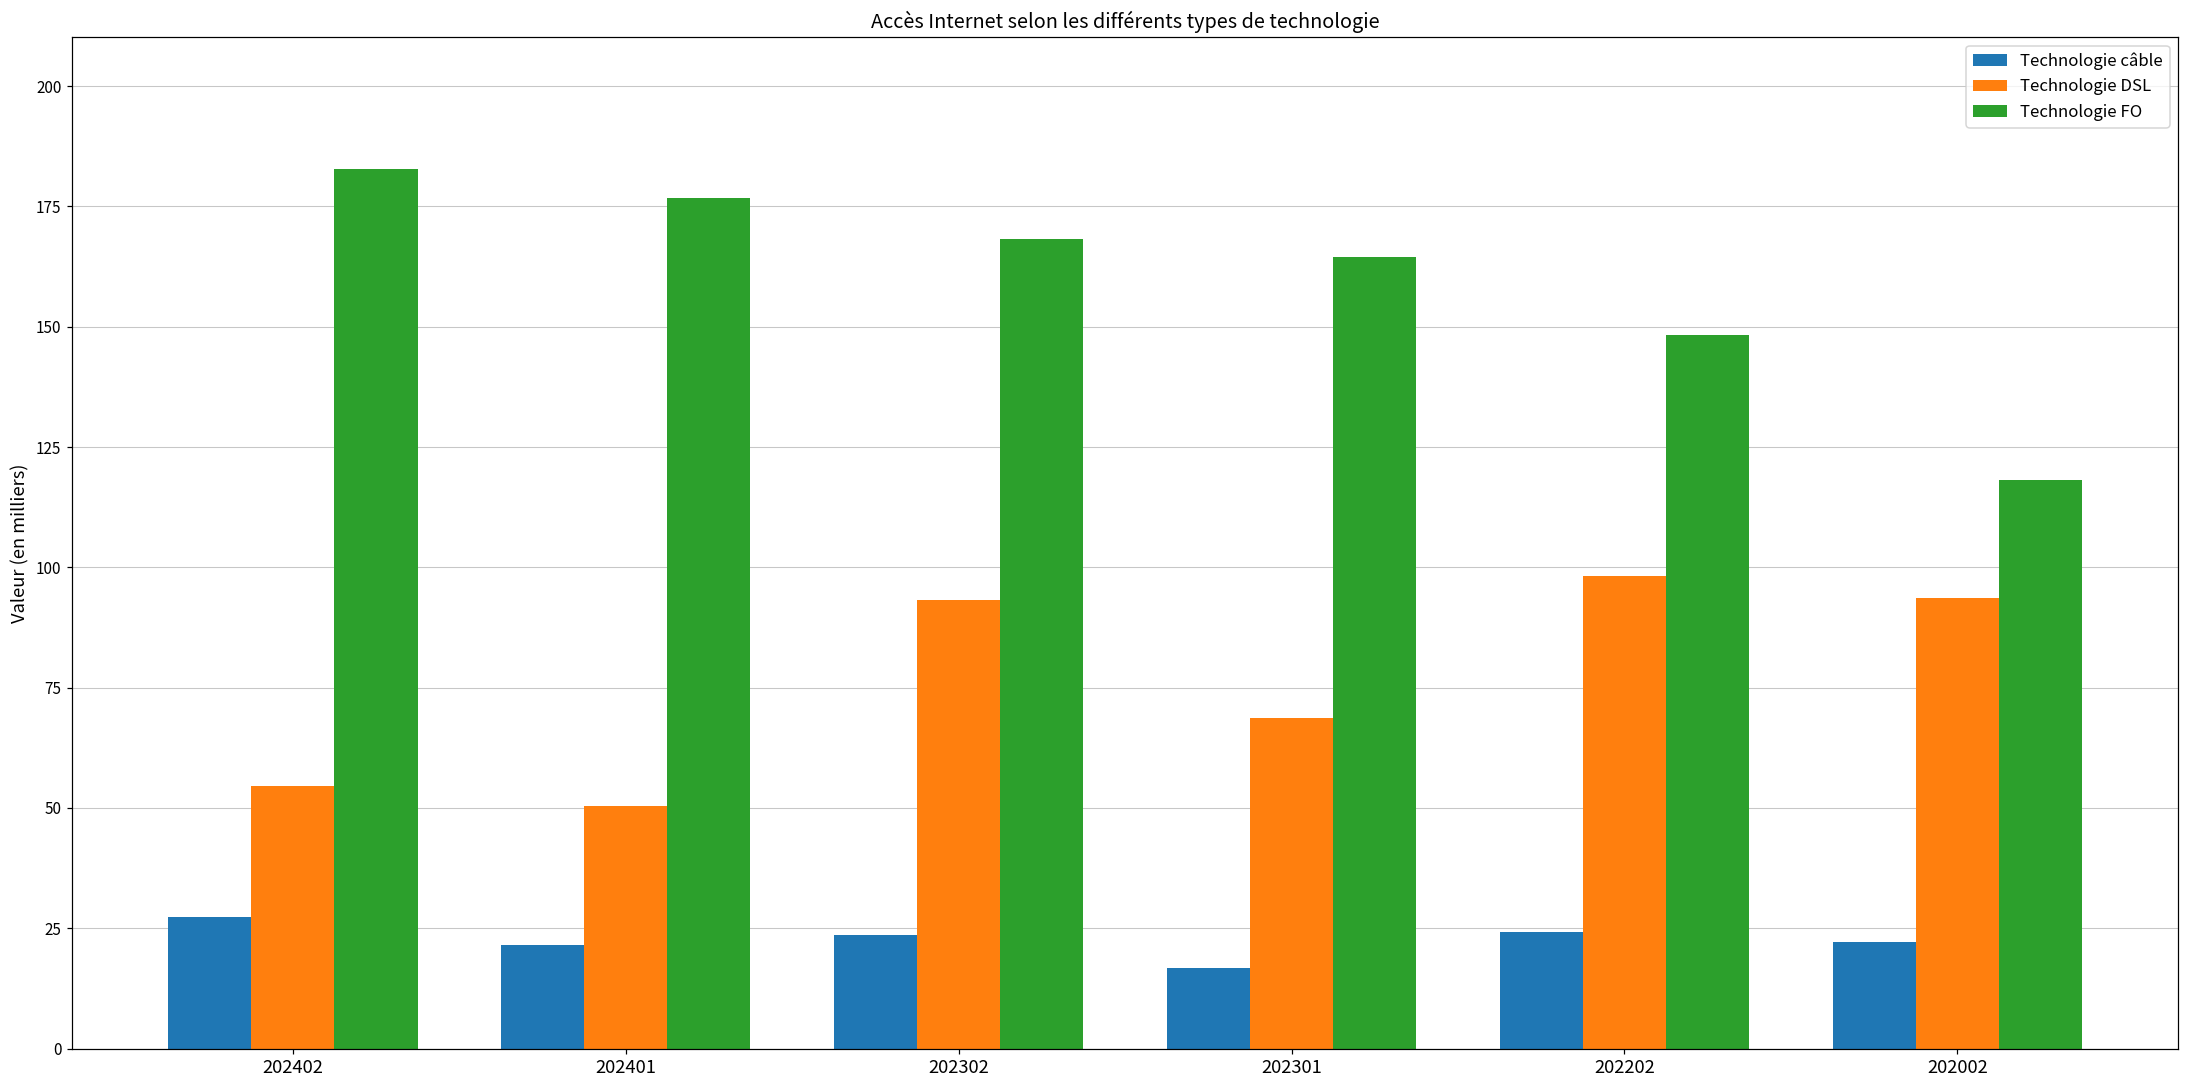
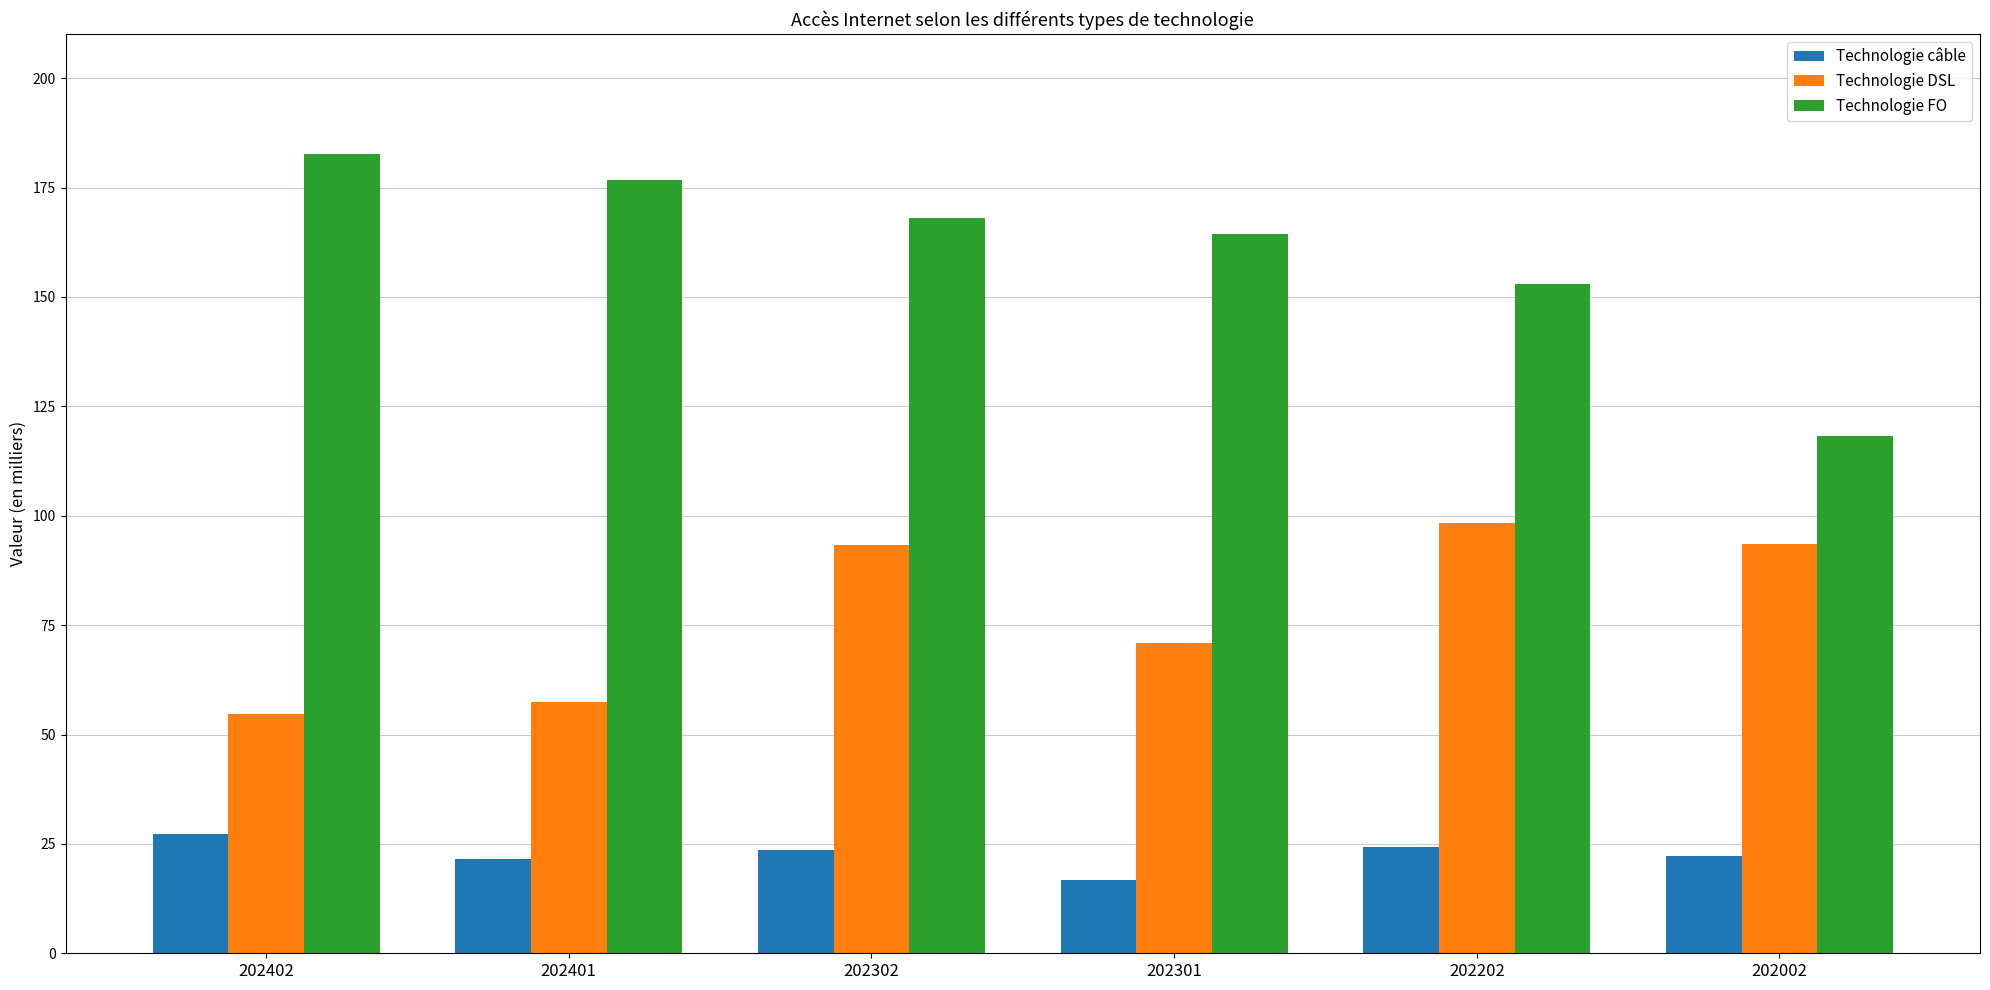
Technologie DSL, 202401: 50 -> 57
Technologie DSL, 202301: 69 -> 71
Technologie FO, 202202: 148 -> 153
